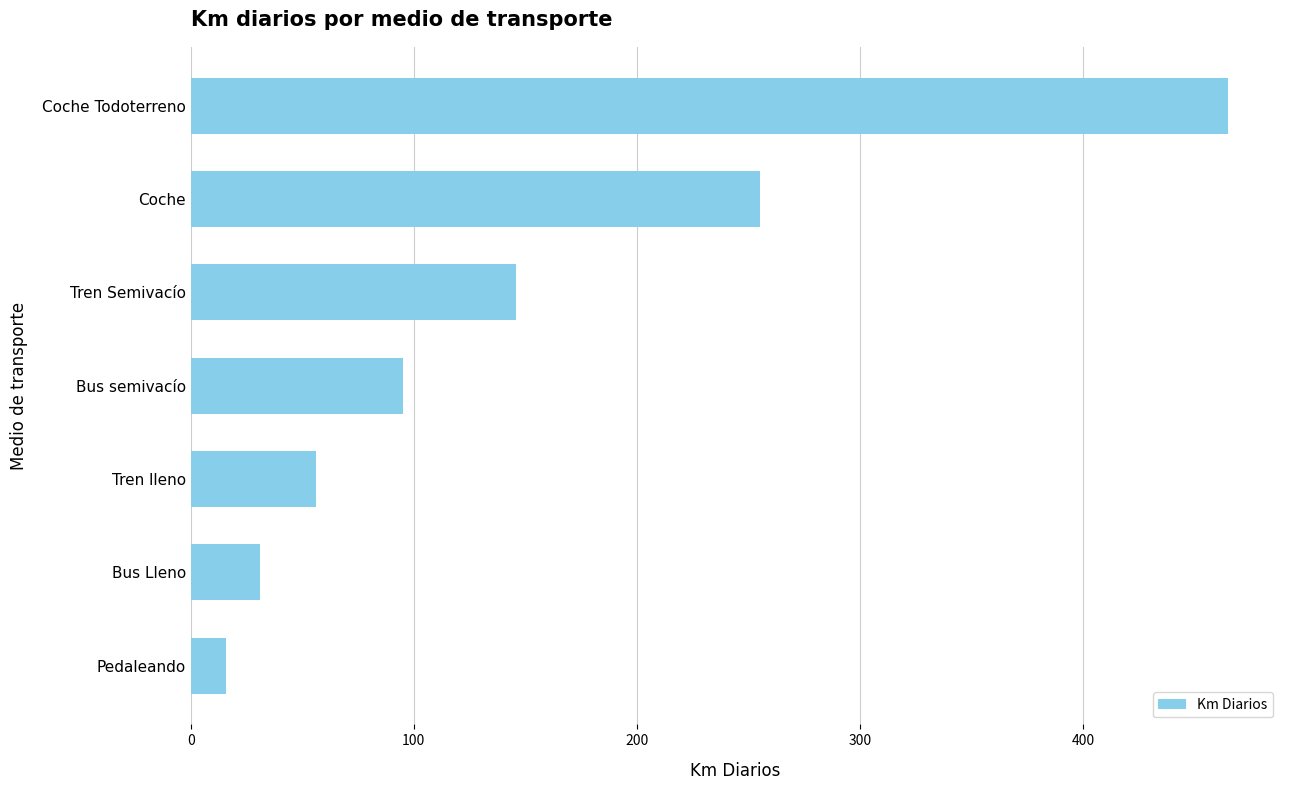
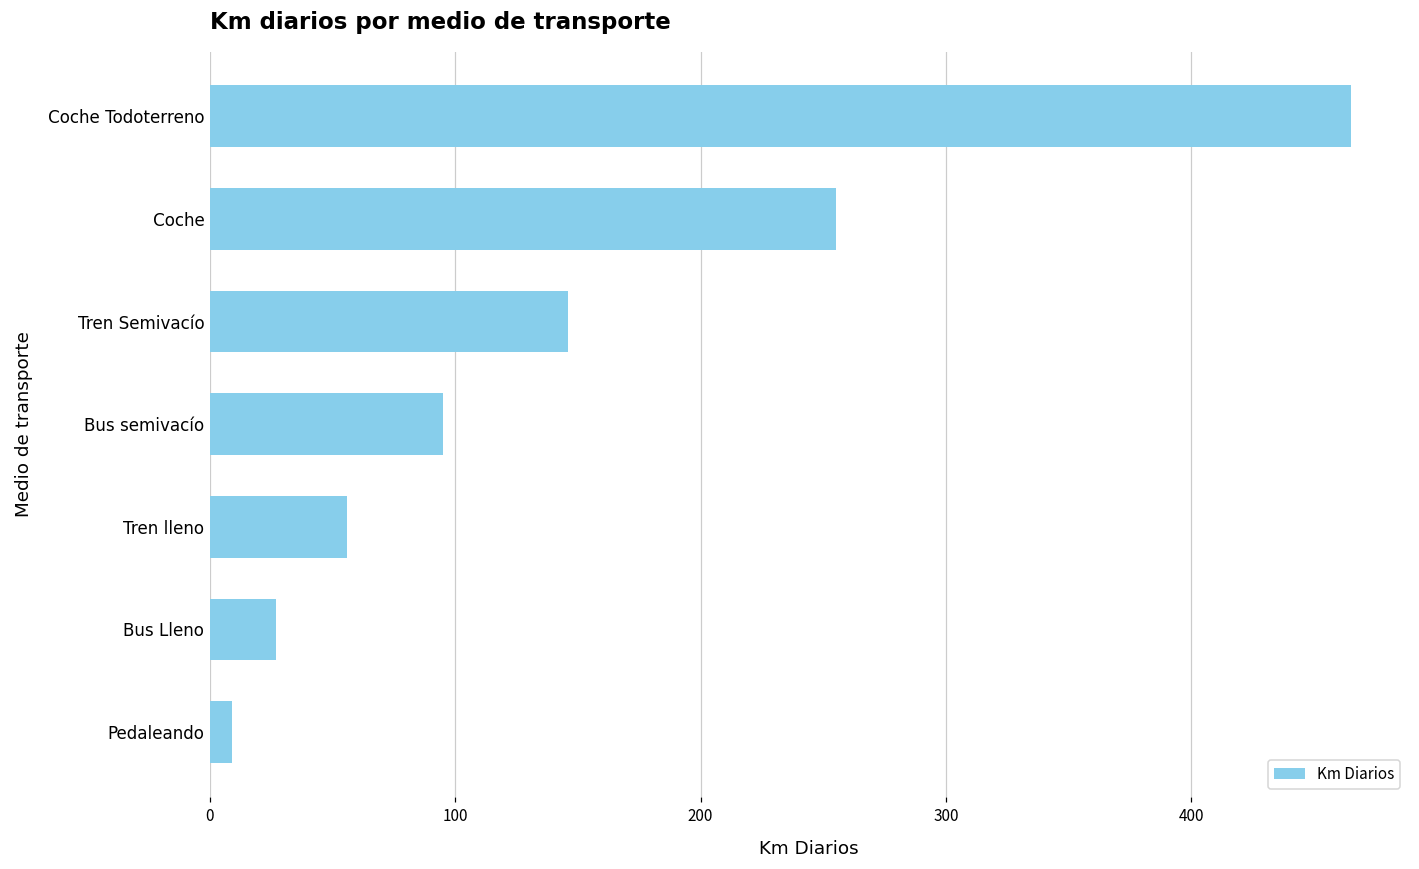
Bus Lleno: 31 -> 27
Pedaleando: 16 -> 9
